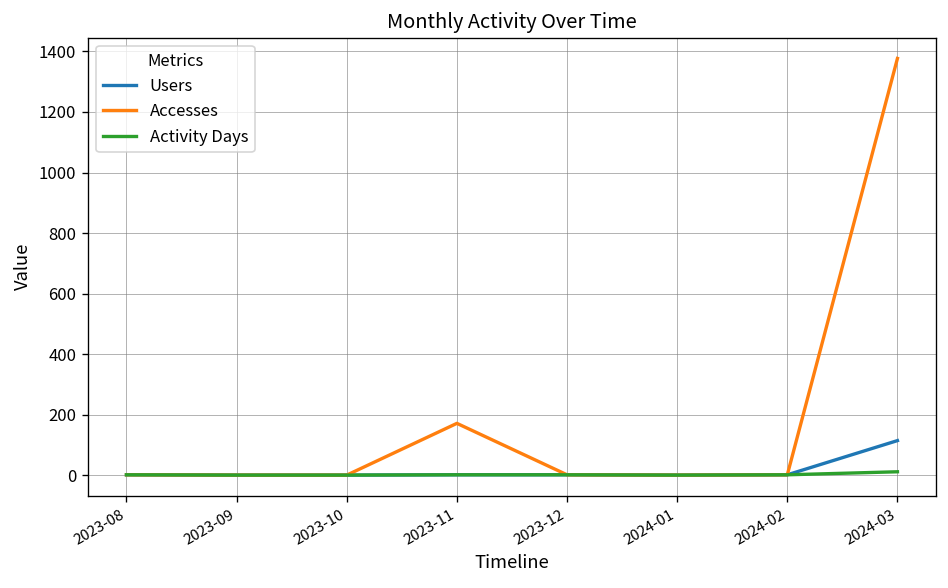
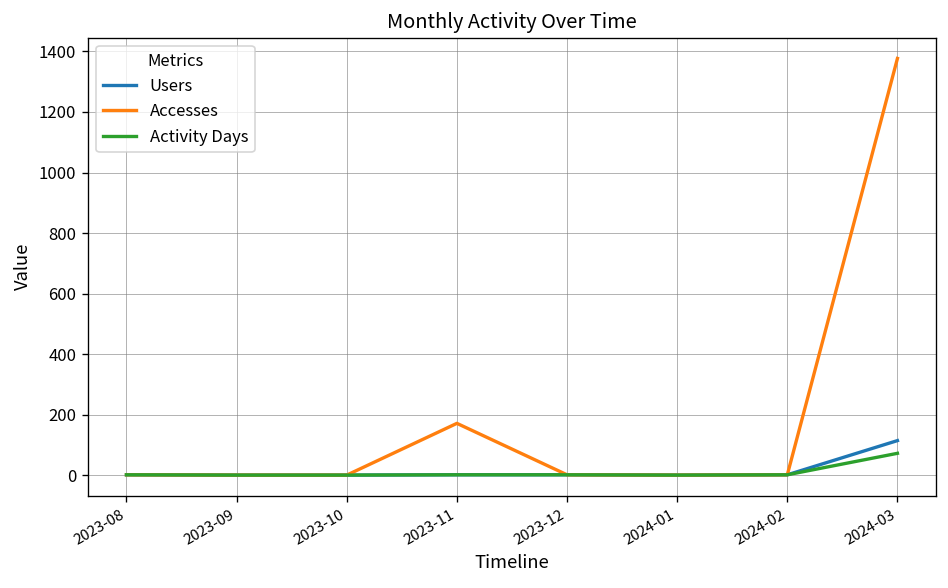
Activity Days, 2024-03: 10 -> 70
